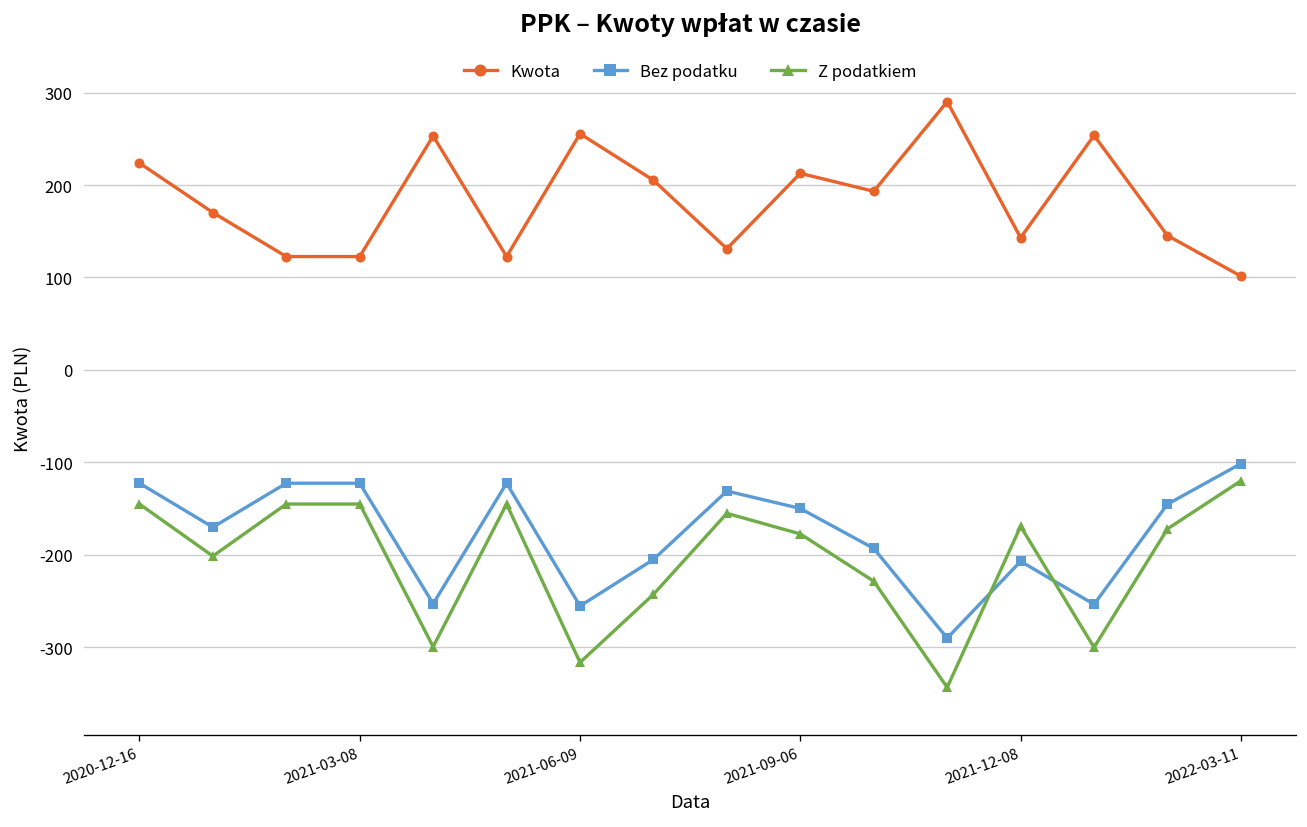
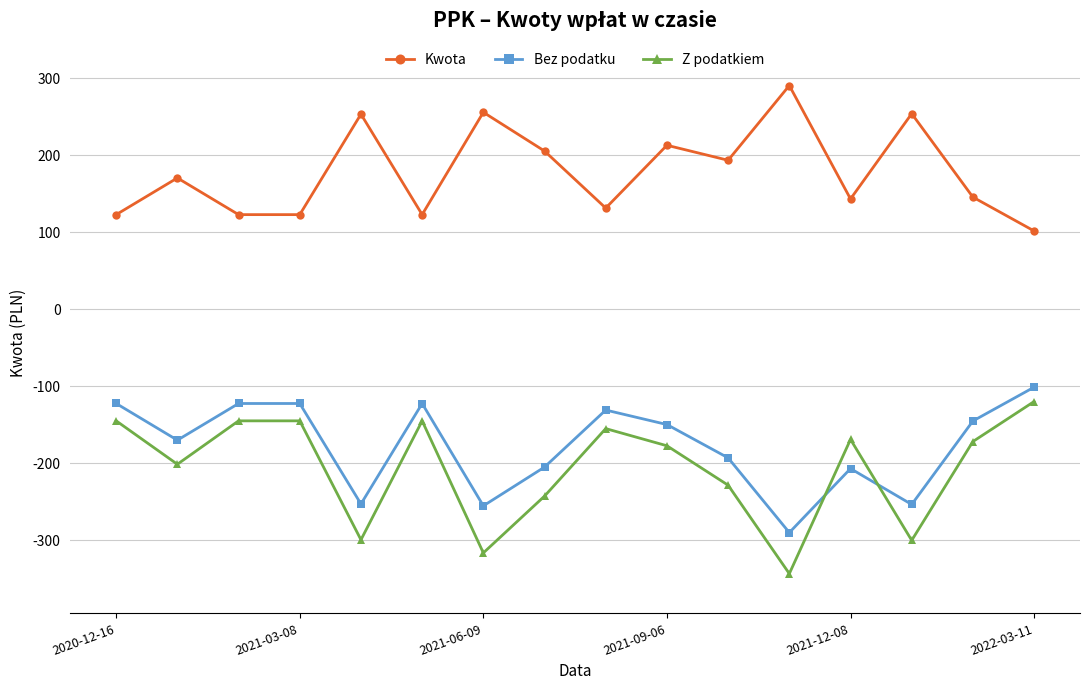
Kwota, 2020-12-16: 220 -> 120
